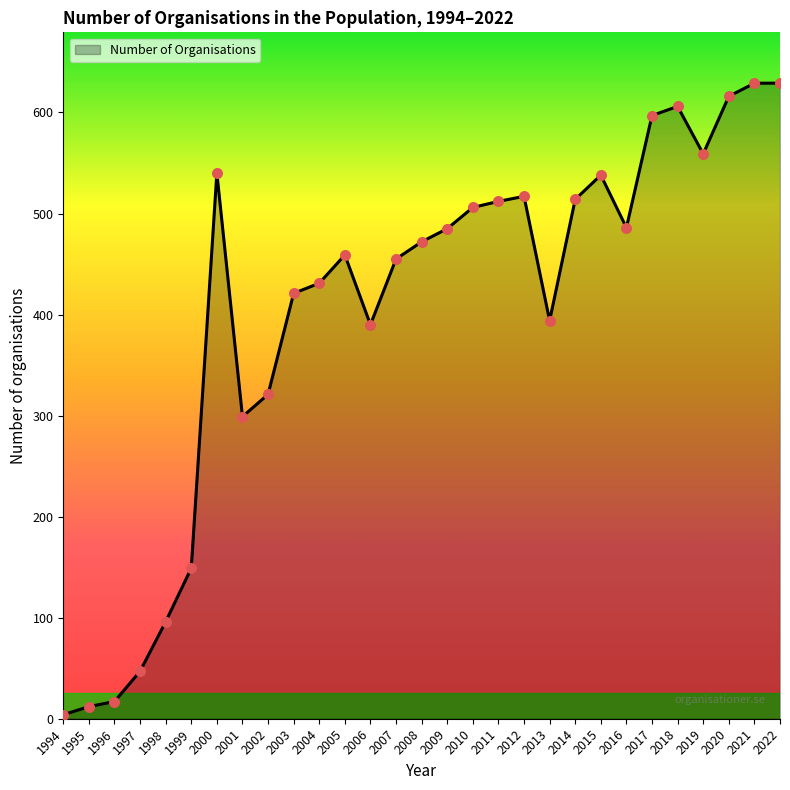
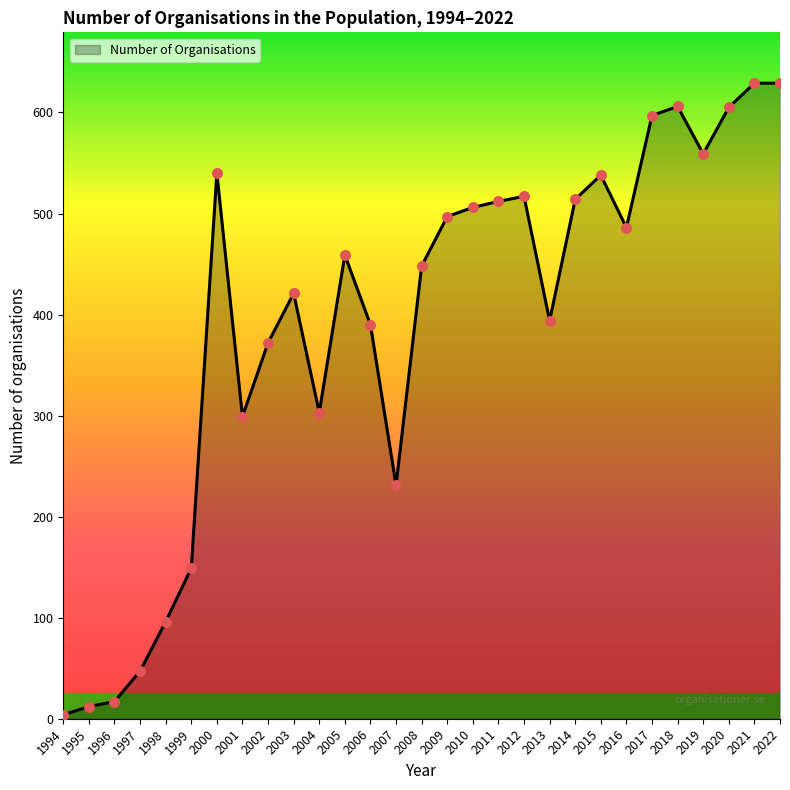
2002: 321 -> 372
2004: 431 -> 303
2007: 455 -> 231
2008: 472 -> 448
2009: 485 -> 497
2020: 616 -> 605
